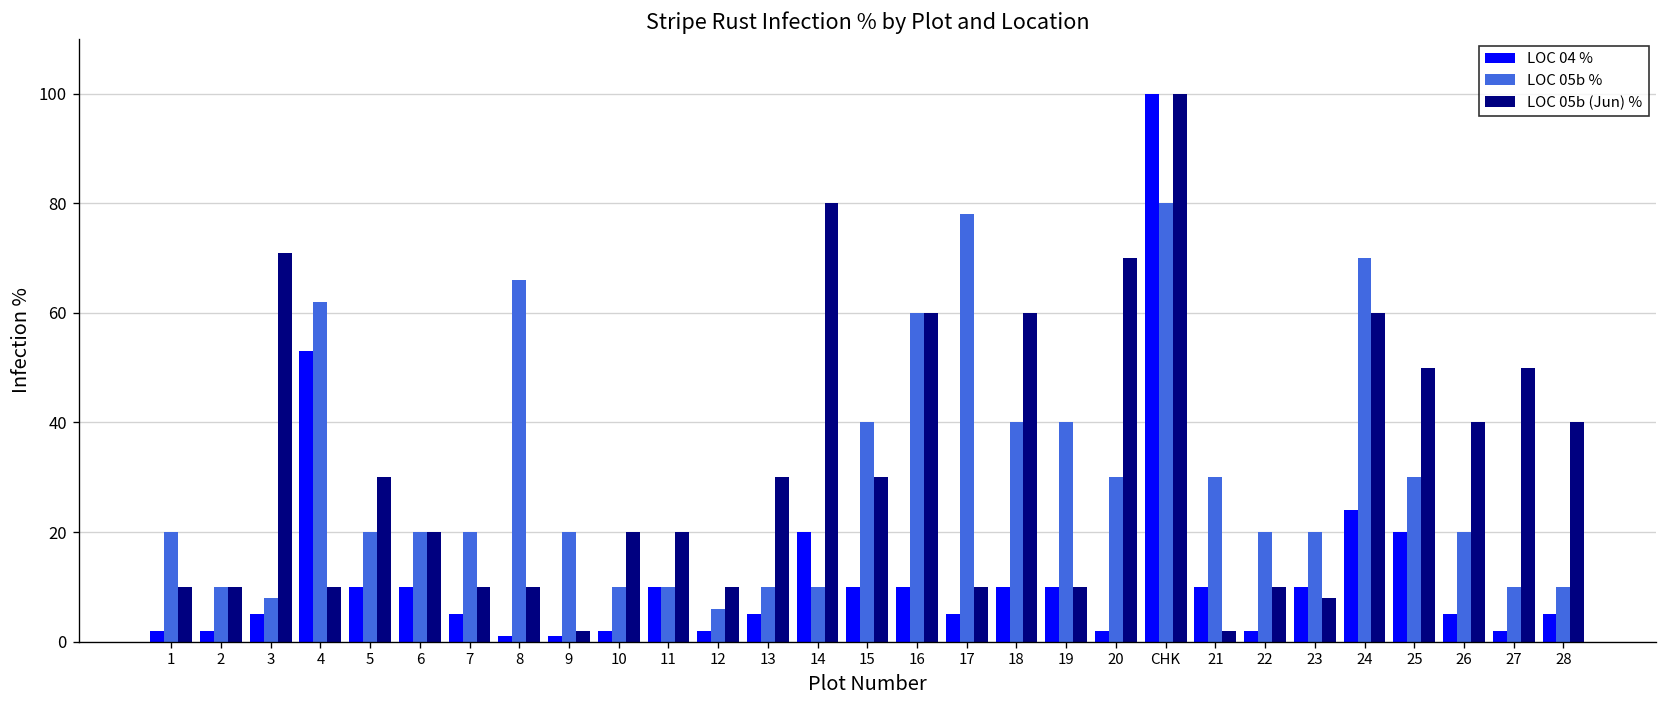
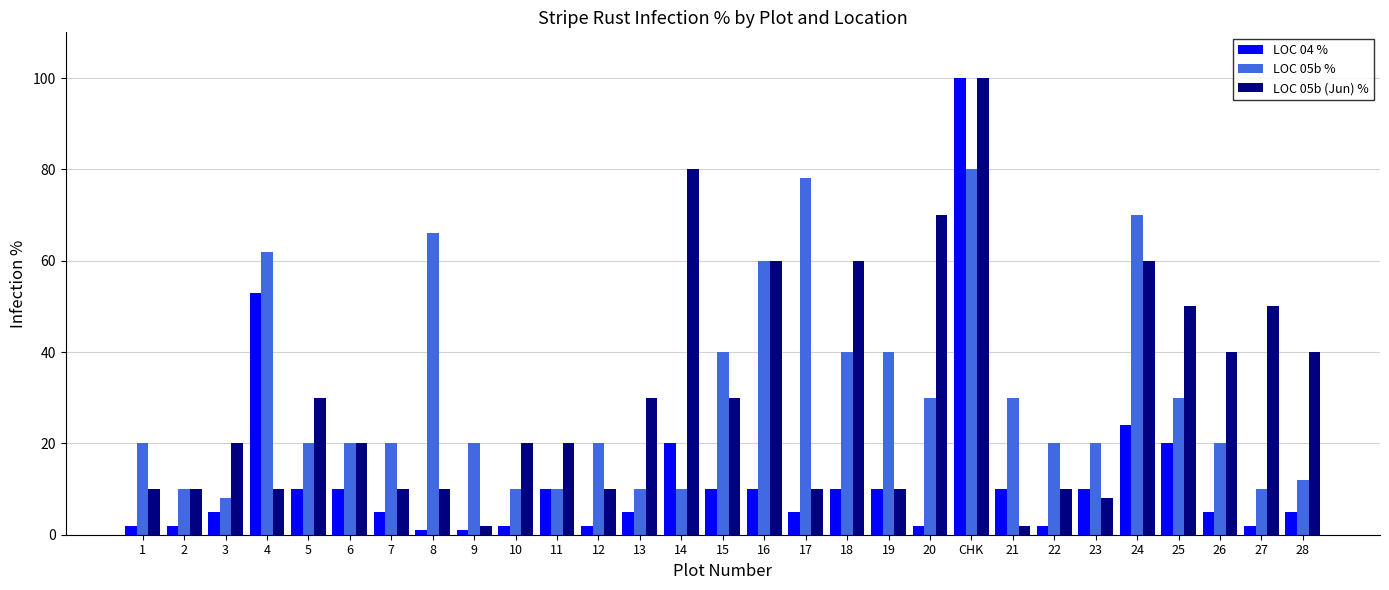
LOC 05b (Jun) %, 3: 71 -> 20
LOC 05b %, 12: 6 -> 20
LOC 05b %, 28: 10 -> 12
